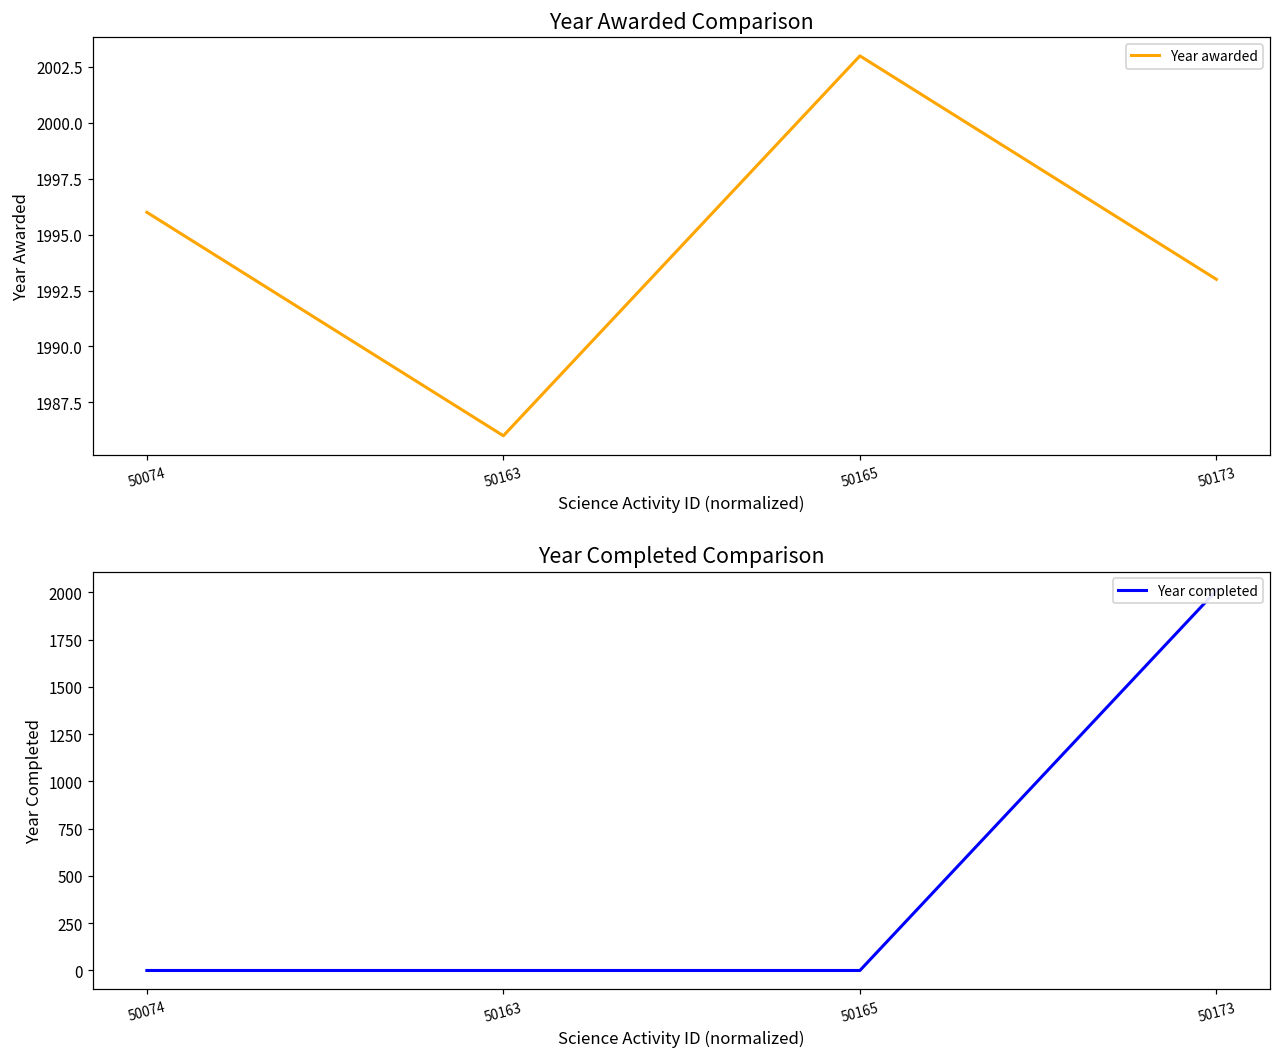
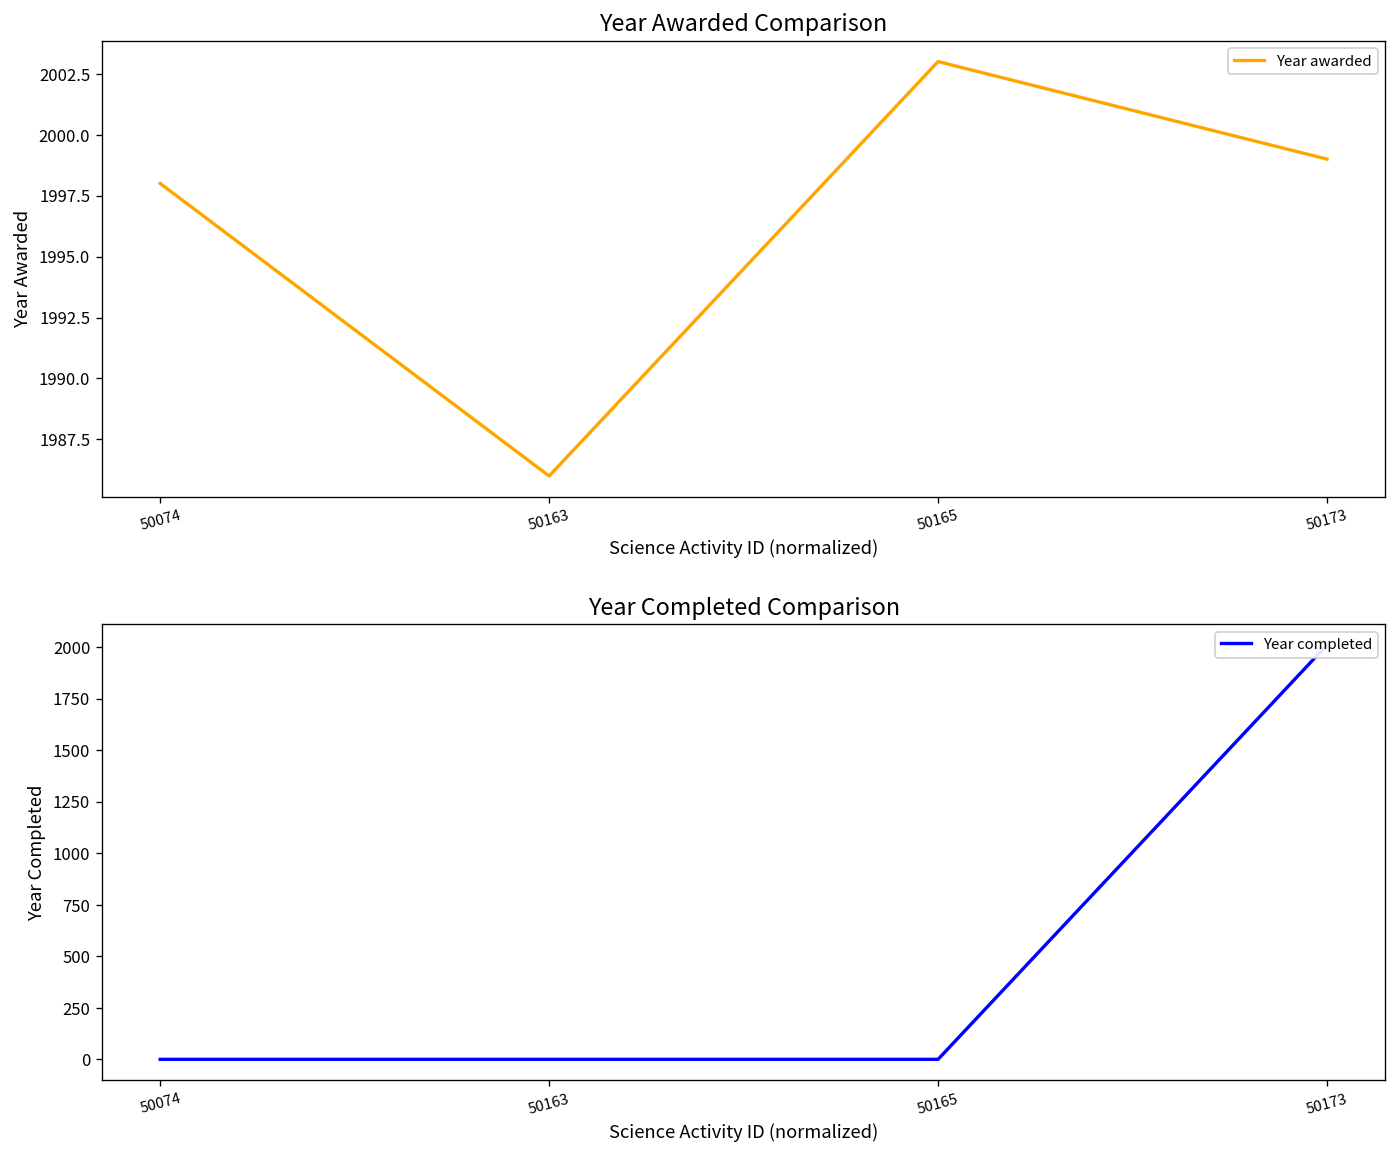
Year Awarded Comparison, 50074: 1996 -> 1998
Year Awarded Comparison, 50173: 1993 -> 1999
